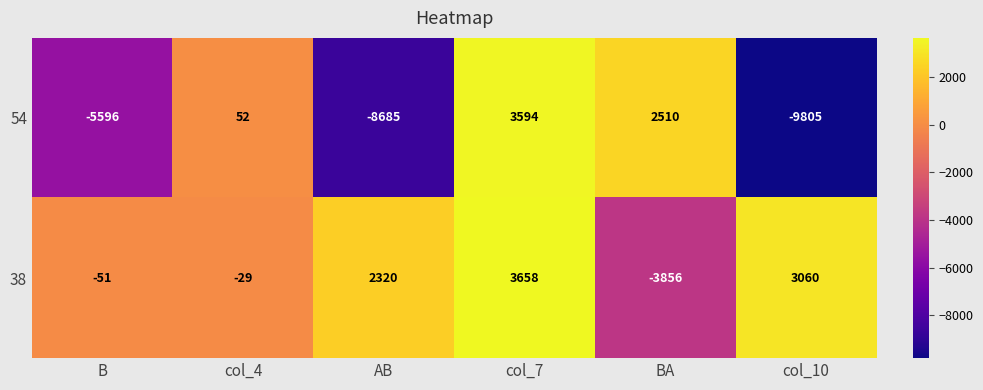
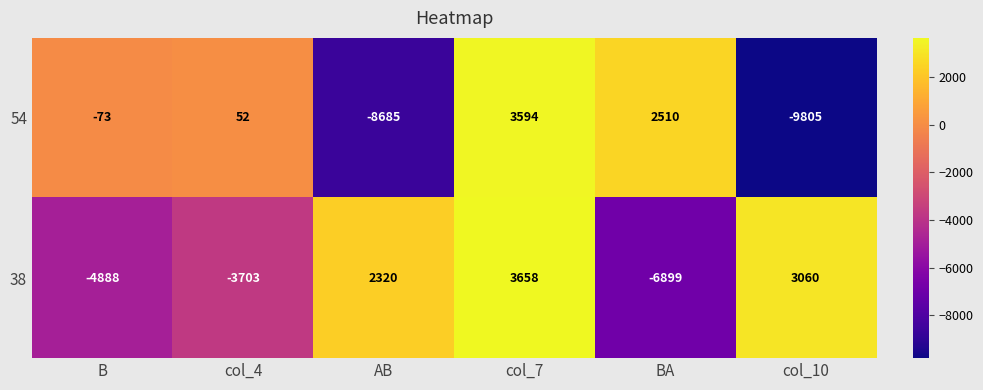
54, B: -5596 -> -73
38, B: -51 -> -4888
38, col_4: -29 -> -3703
38, BA: -3856 -> -6899
